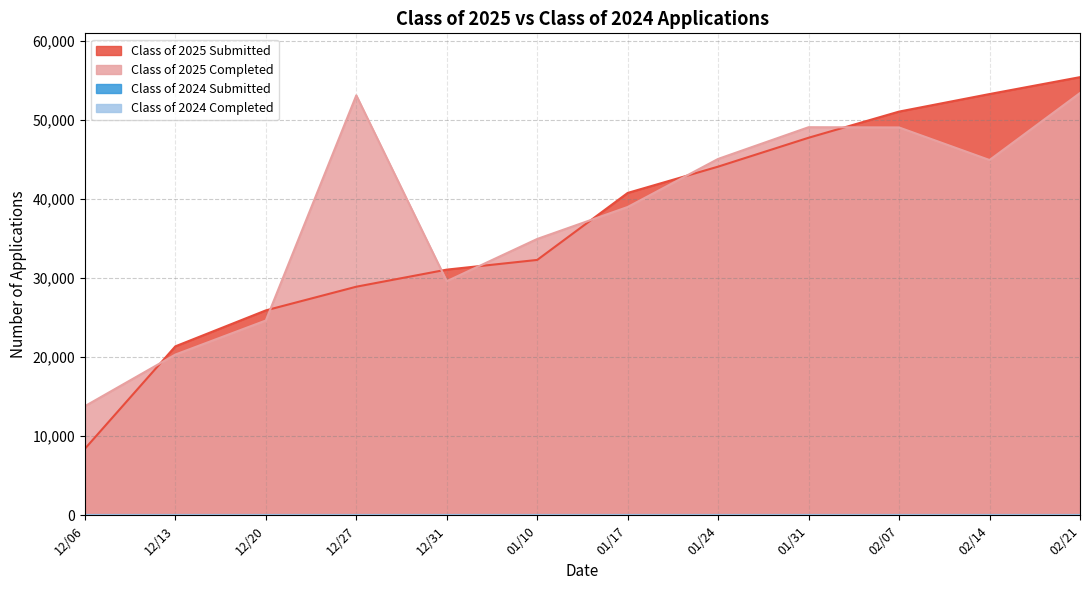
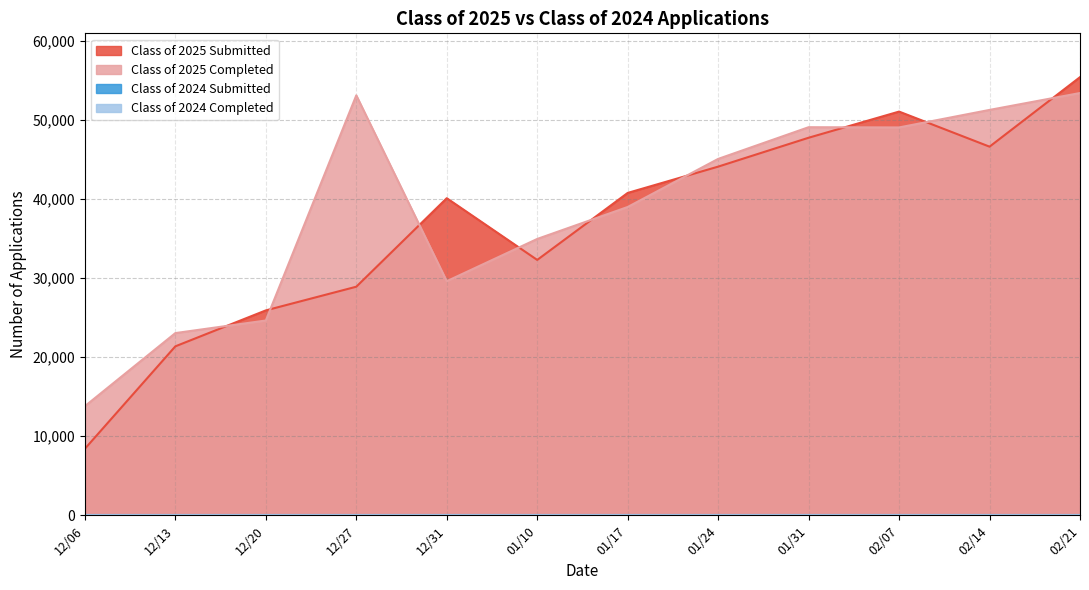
Class of 2025 Completed, 12/13: 20,000 -> 23,000
Class of 2025 Submitted, 12/31: 31,000 -> 40,000
Class of 2025 Submitted, 02/14: 53,000 -> 47,000
Class of 2025 Completed, 02/14: 45,000 -> 51,000
